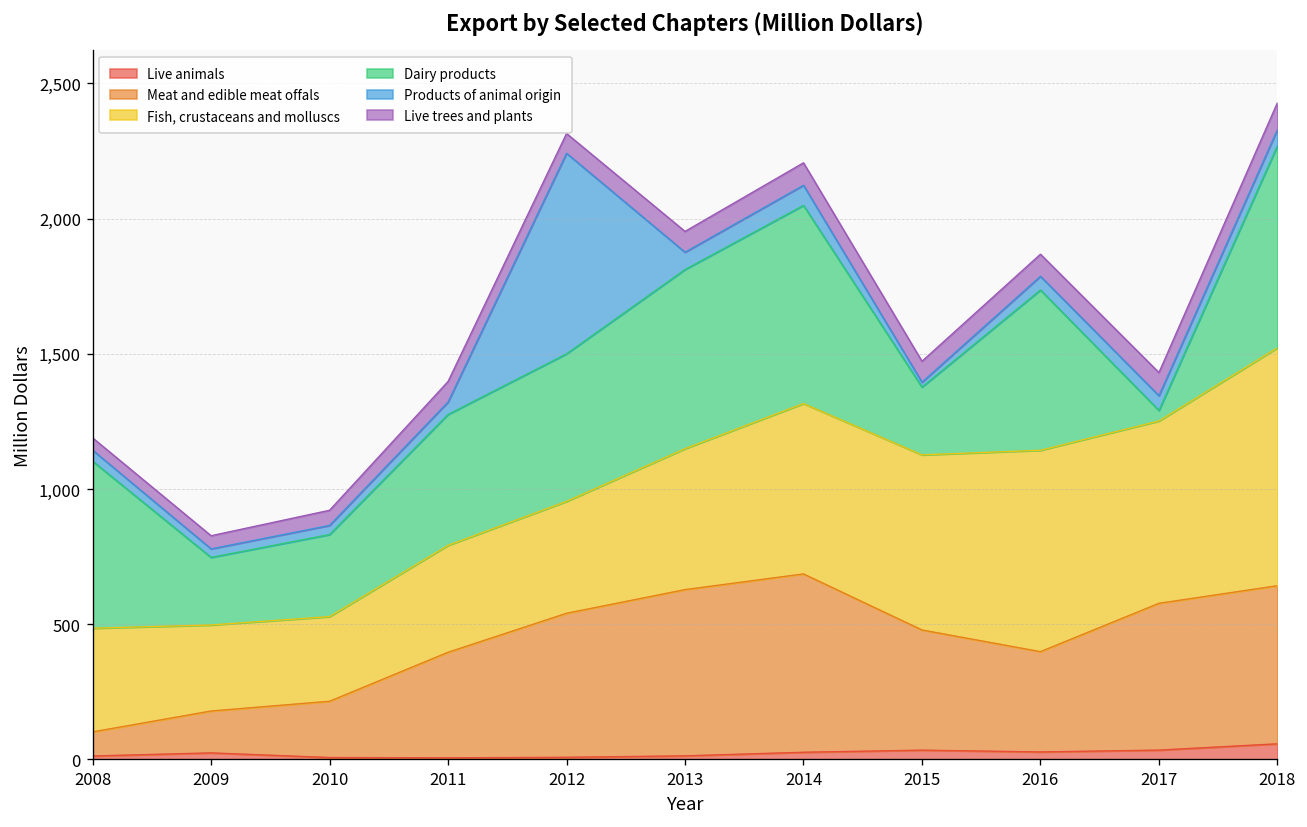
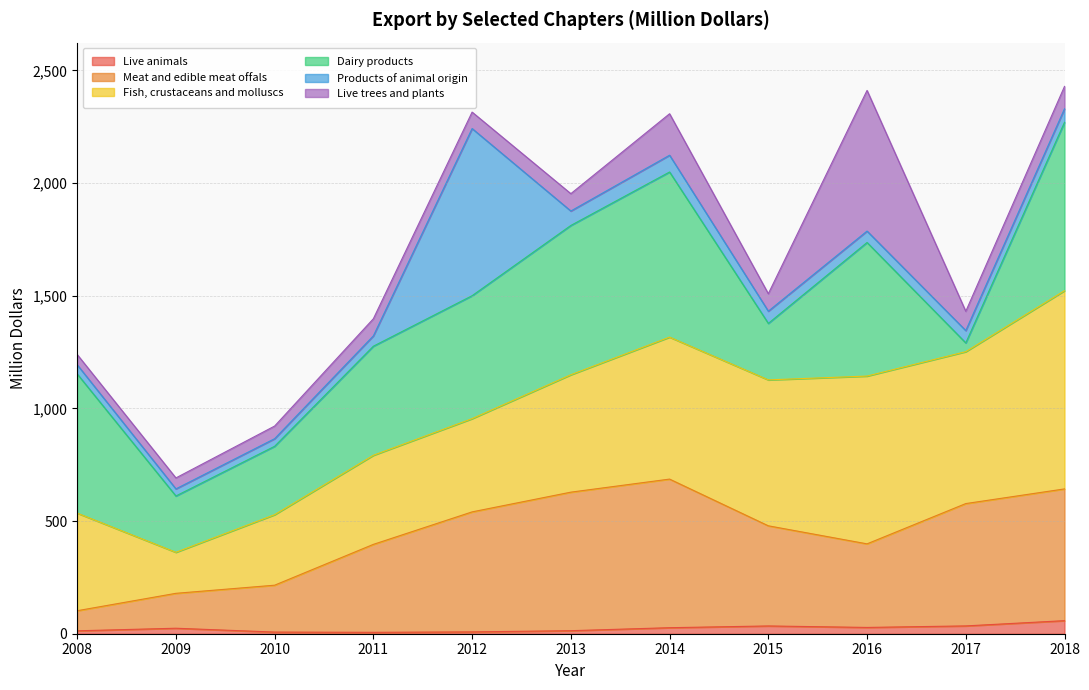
Fish, crustaceans and molluscs, 2008: 380 -> 430
Fish, crustaceans and molluscs, 2009: 320 -> 180
Live trees and plants, 2014: 80 -> 180
Products of animal origin, 2015: 20 -> 50
Live trees and plants, 2016: 80 -> 620
